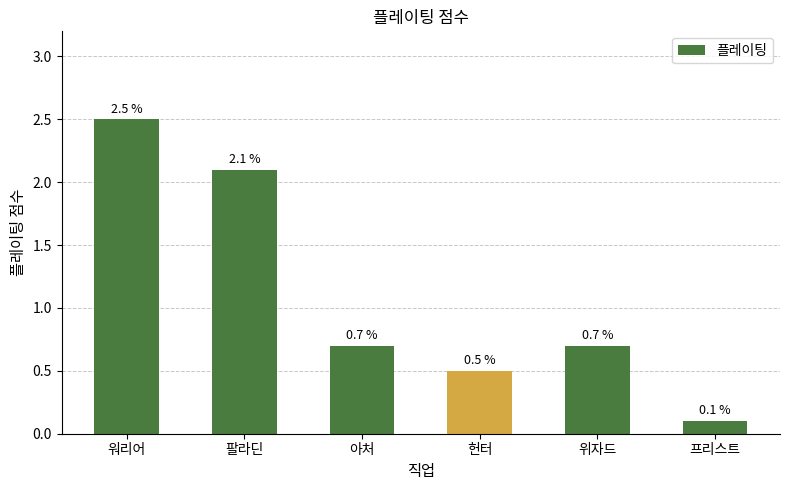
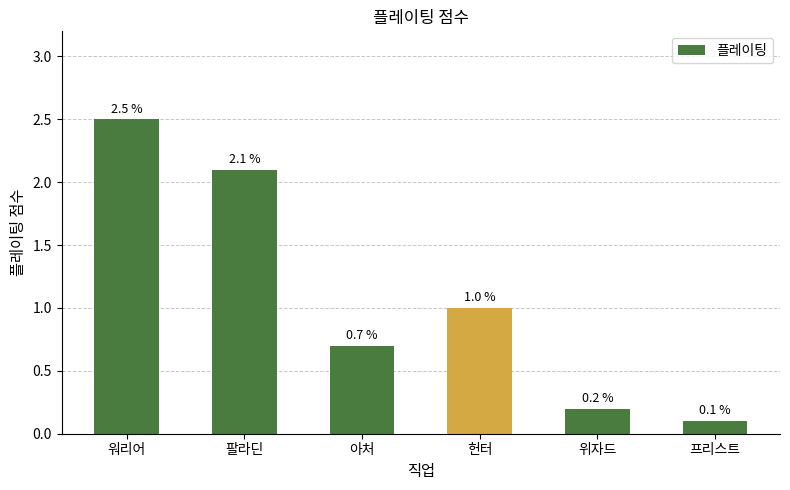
헌터: 0.5 % -> 1.0 %
위자드: 0.7 % -> 0.2 %
